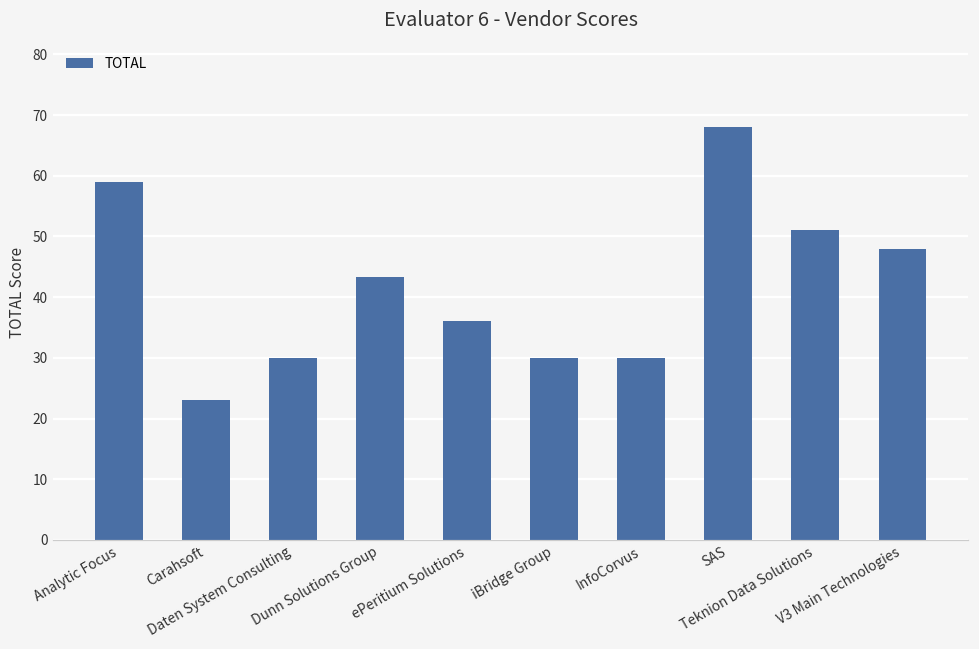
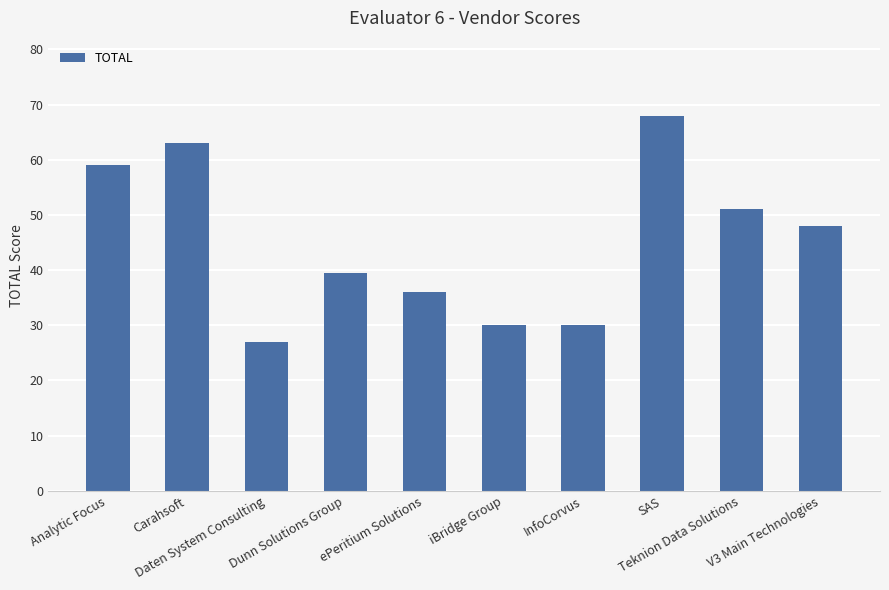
Carahsoft: 23 -> 63
Daten System Consulting: 30 -> 27
Dunn Solutions Group: 43 -> 40
